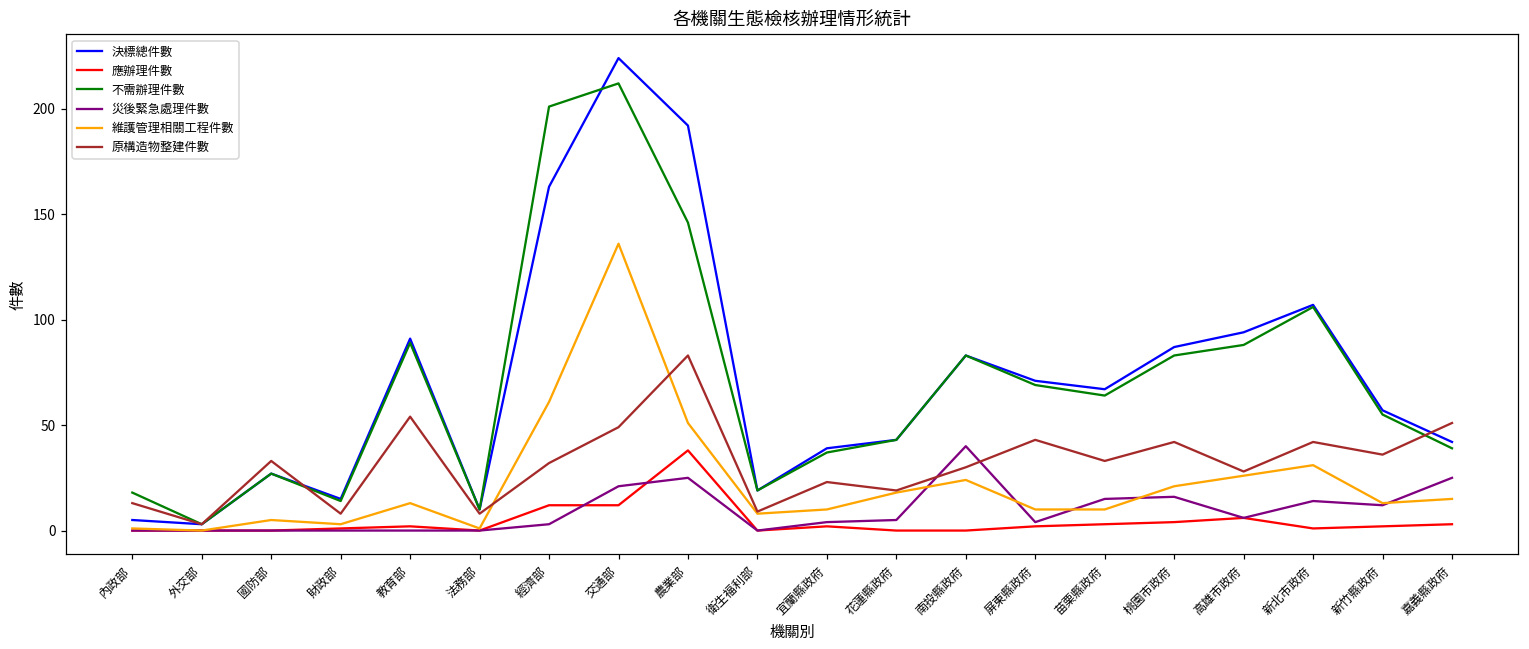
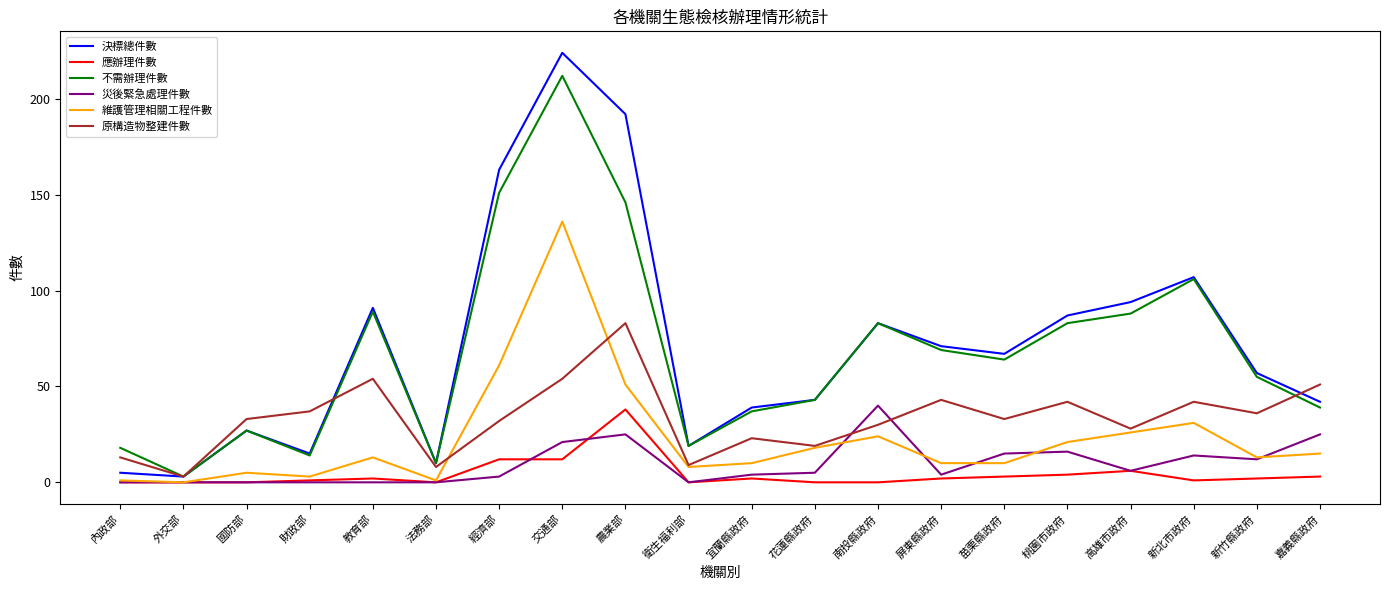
原構造物整建件數, 財政部: 8 -> 37
不需辦理件數, 經濟部: 201 -> 151
原構造物整建件數, 交通部: 49 -> 54
